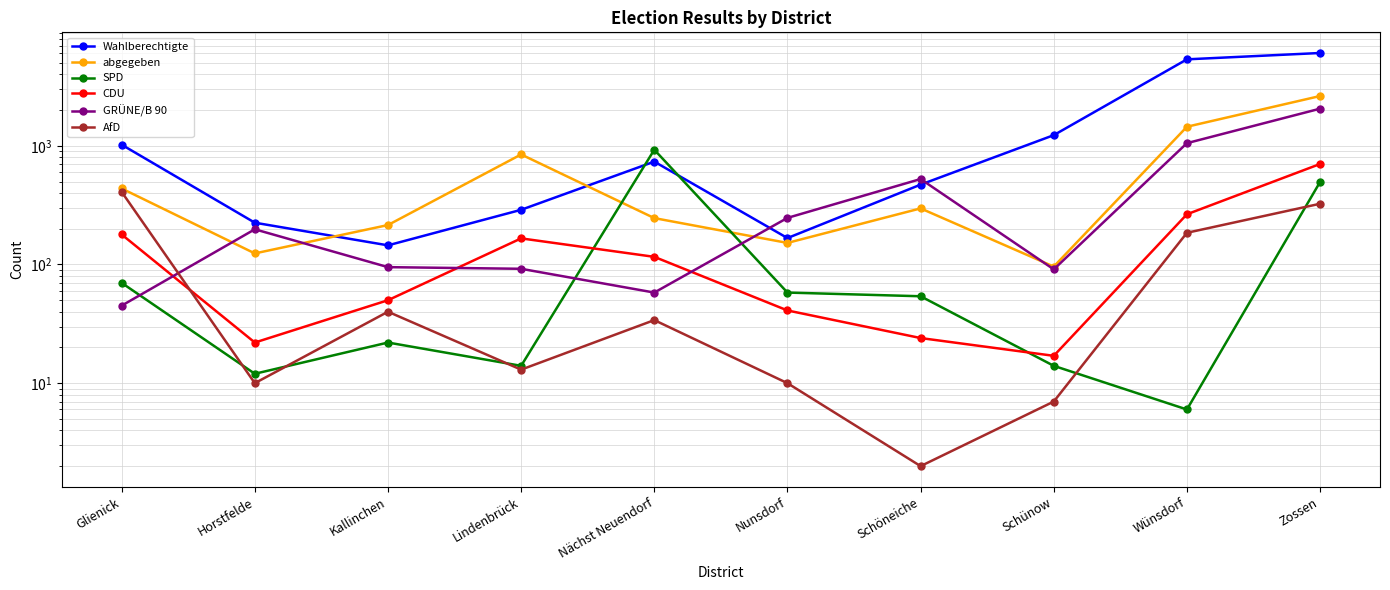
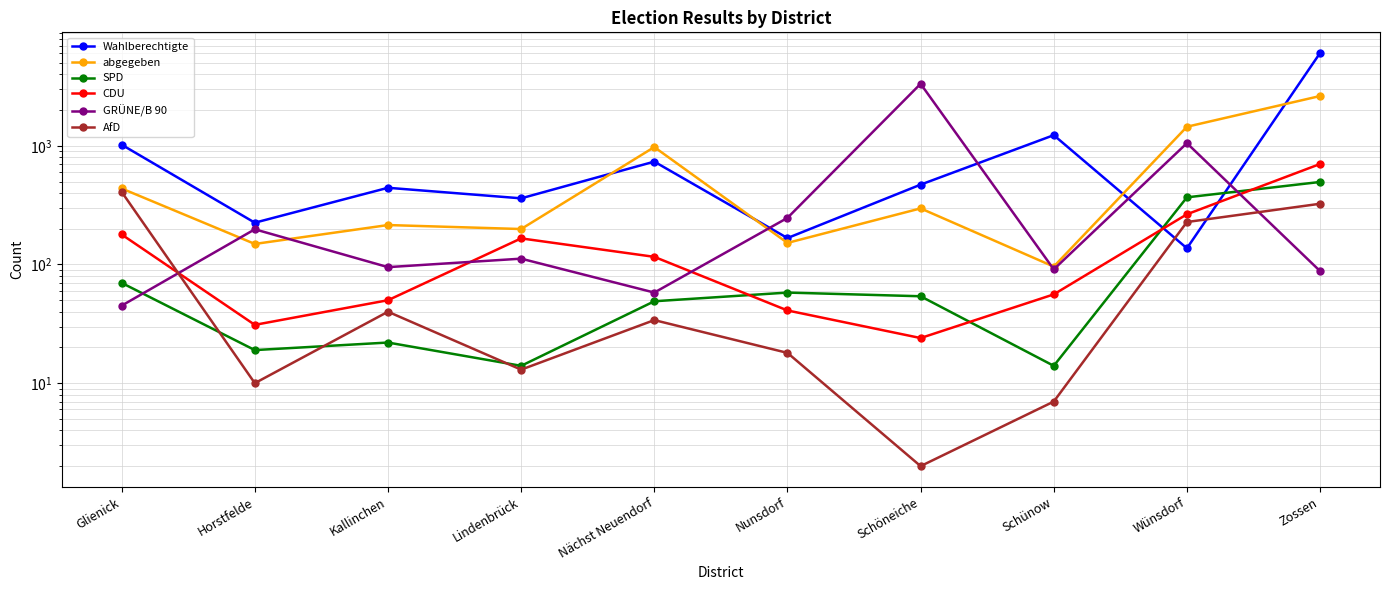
abgegeben, Horstfelde: 120 -> 150
SPD, Horstfelde: 12 -> 19
CDU, Horstfelde: 22 -> 31
Wahlberechtigte, Kallinchen: 150 -> 440
Wahlberechtigte, Lindenbrück: 290 -> 360
abgegeben, Lindenbrück: 800 -> 200
GRÜNE/B 90, Lindenbrück: 90 -> 110
abgegeben, Nächst Neuendorf: 250 -> 1000
SPD, Nächst Neuendorf: 900 -> 49
AfD, Nunsdorf: 10 -> 18
GRÜNE/B 90, Schöneiche: 500 -> 3300
CDU, Schünow: 17 -> 60
Wahlberechtigte, Wünsdorf: 5000 -> 140
SPD, Wünsdorf: 6 -> 370
AfD, Wünsdorf: 190 -> 230
GRÜNE/B 90, Zossen: 2100 -> 90
